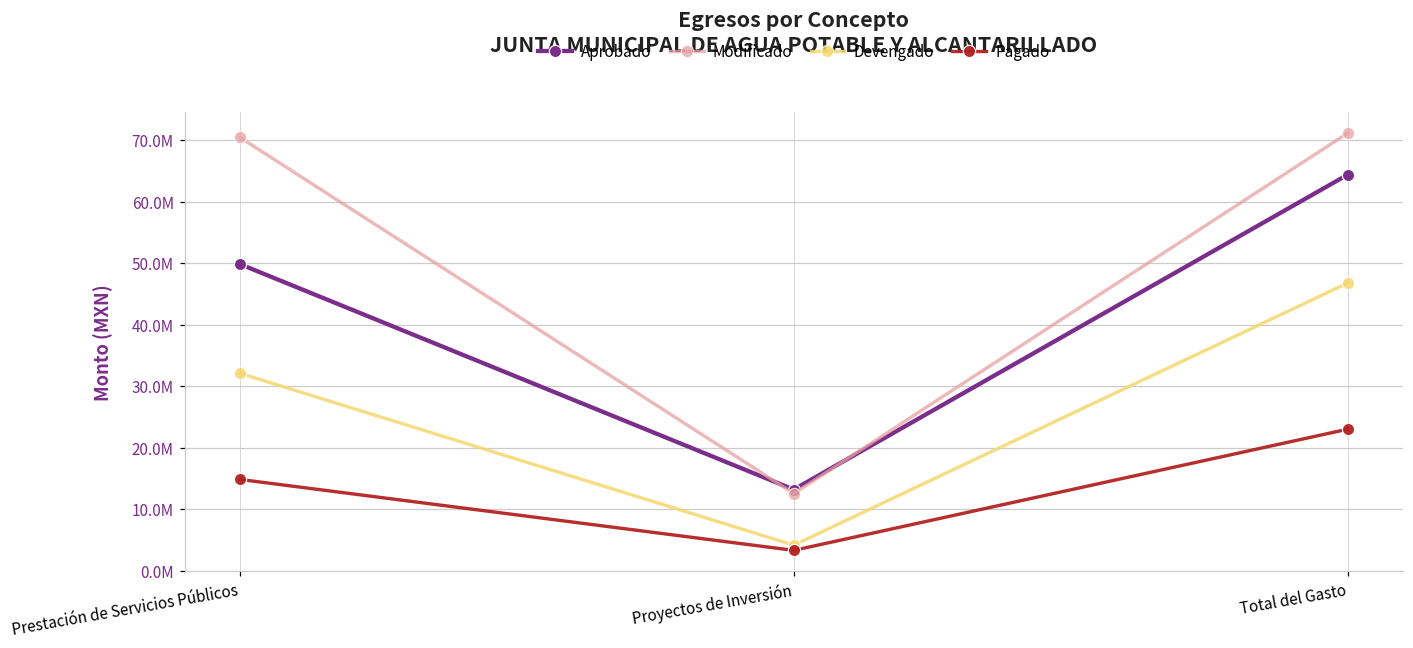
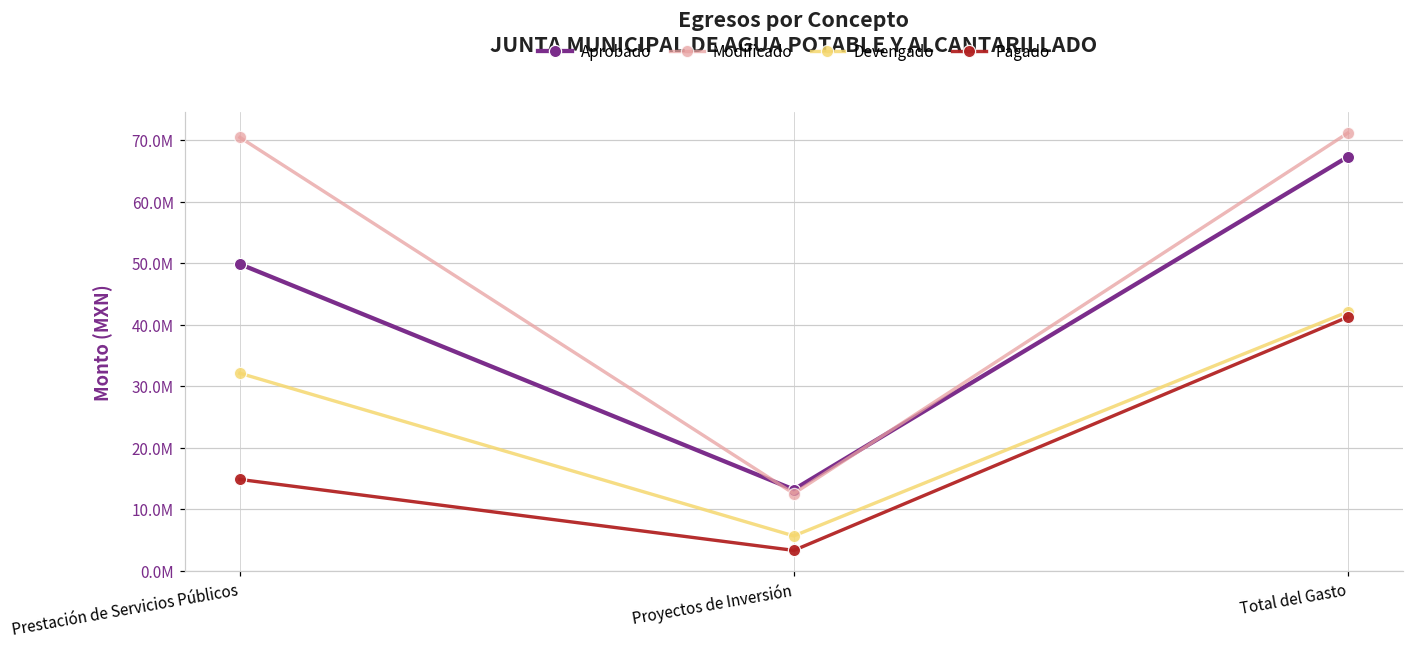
Devengado, Proyectos de Inversión: 4000000 -> 6000000
Aprobado, Total del Gasto: 64000000 -> 67000000
Devengado, Total del Gasto: 47000000 -> 42000000
Pagado, Total del Gasto: 23000000 -> 41000000
